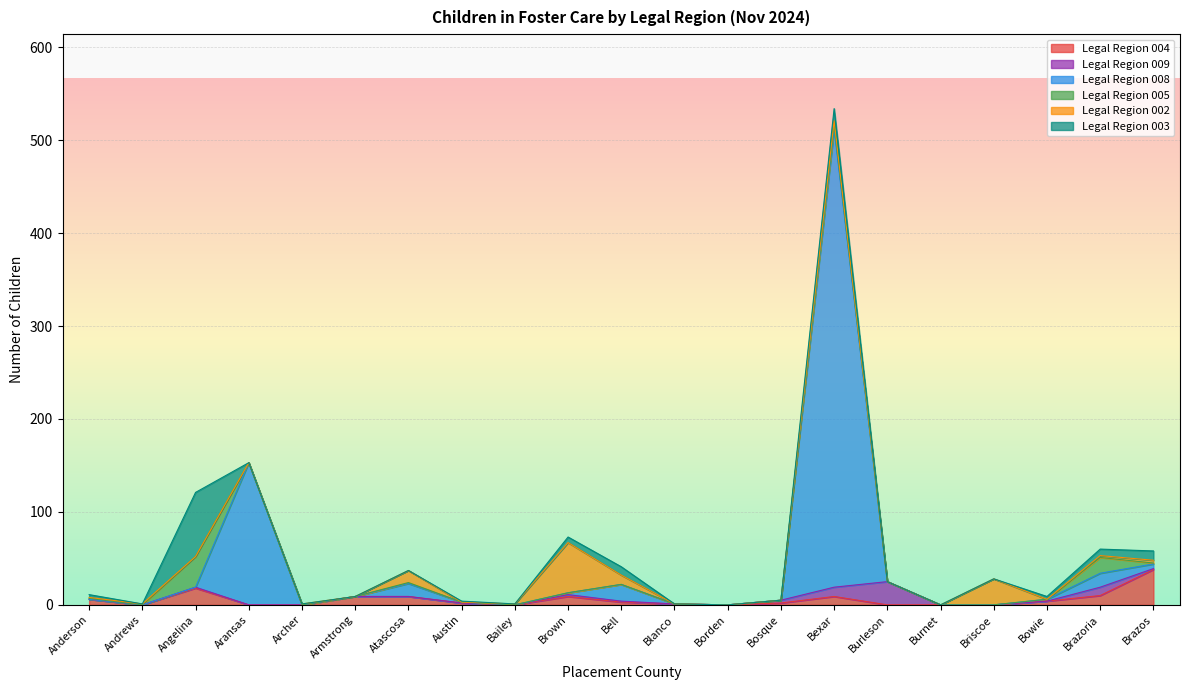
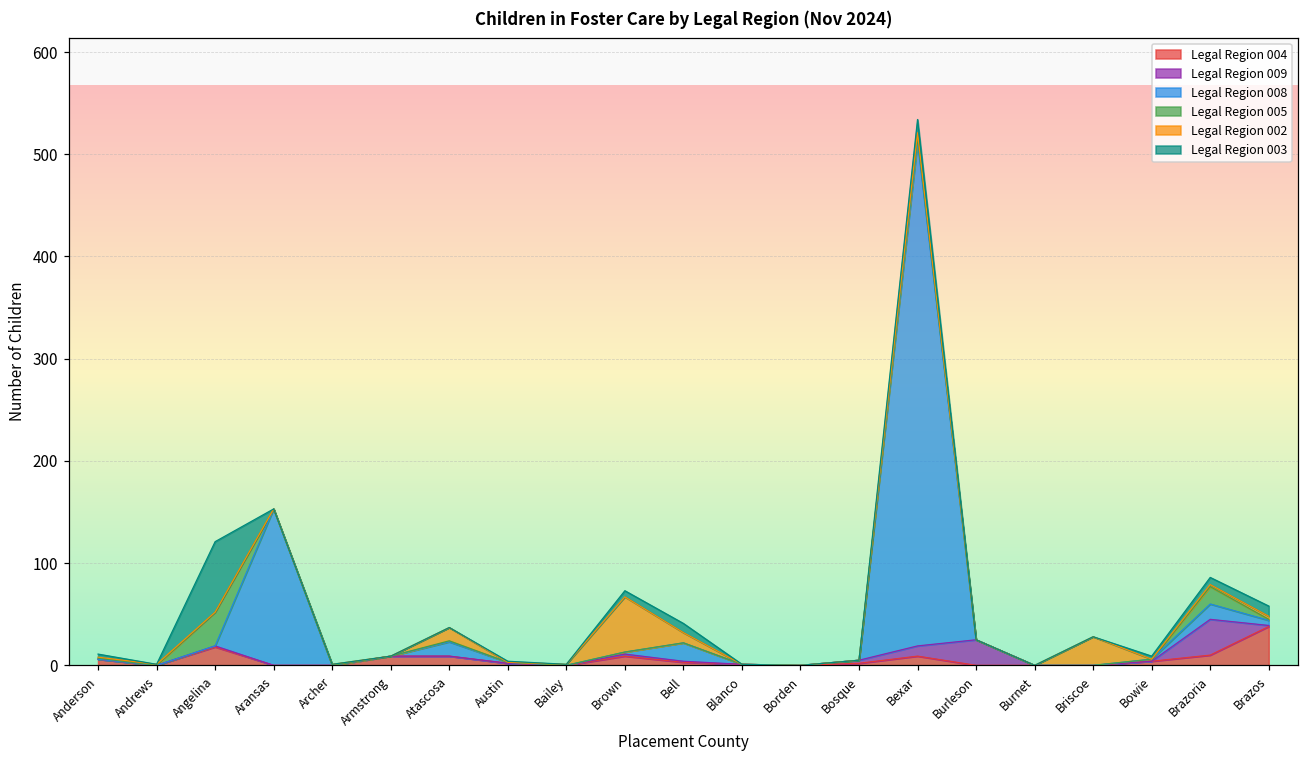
Legal Region 009, Brazoria: 10 -> 40
